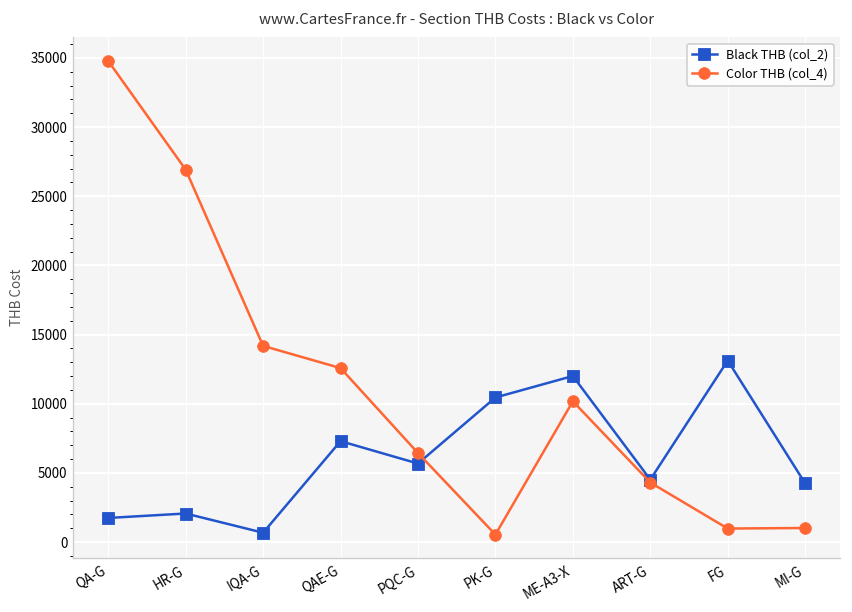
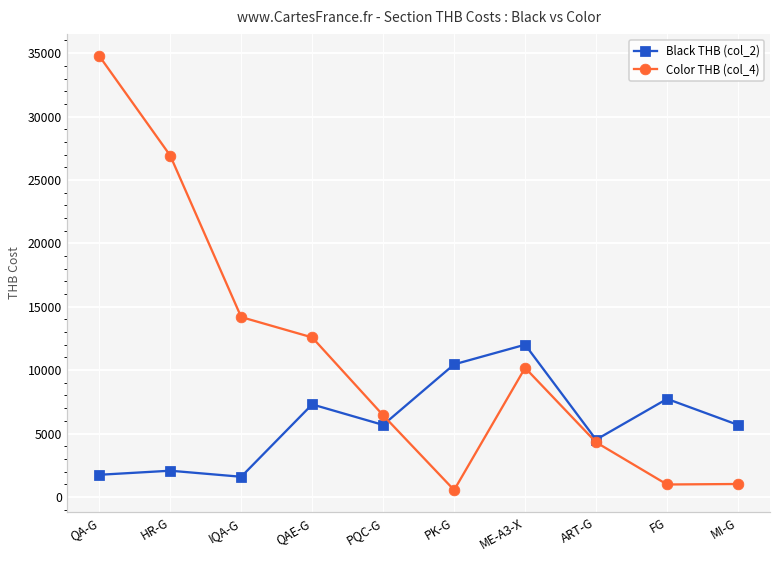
Black THB (col_2), IQA-G: 700 -> 1600
Black THB (col_2), FG: 13100 -> 7700
Black THB (col_2), MI-G: 4200 -> 5700
